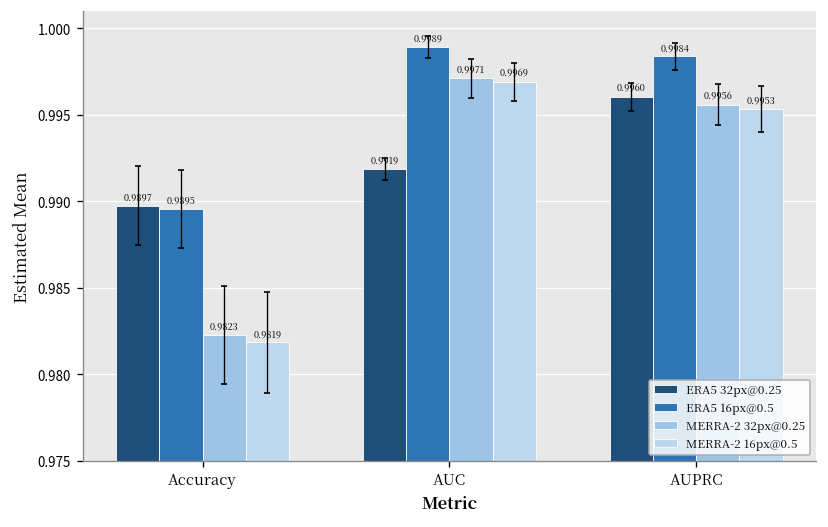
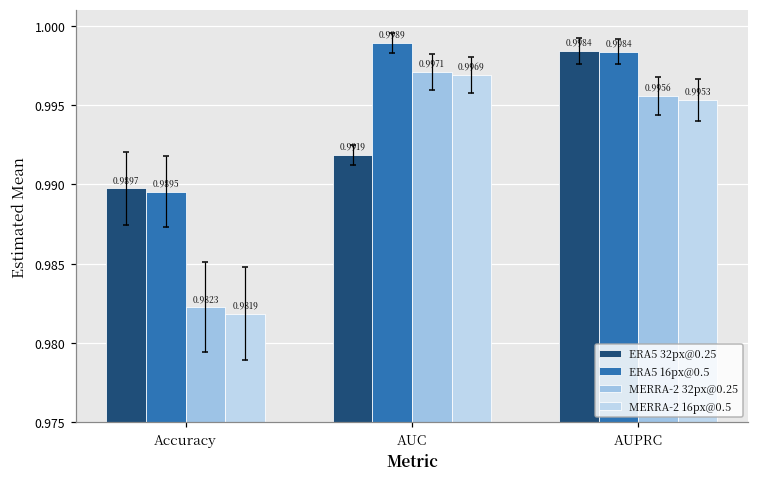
ERA5 32px@0.25, AUPRC: 0.9960 -> 0.9984
